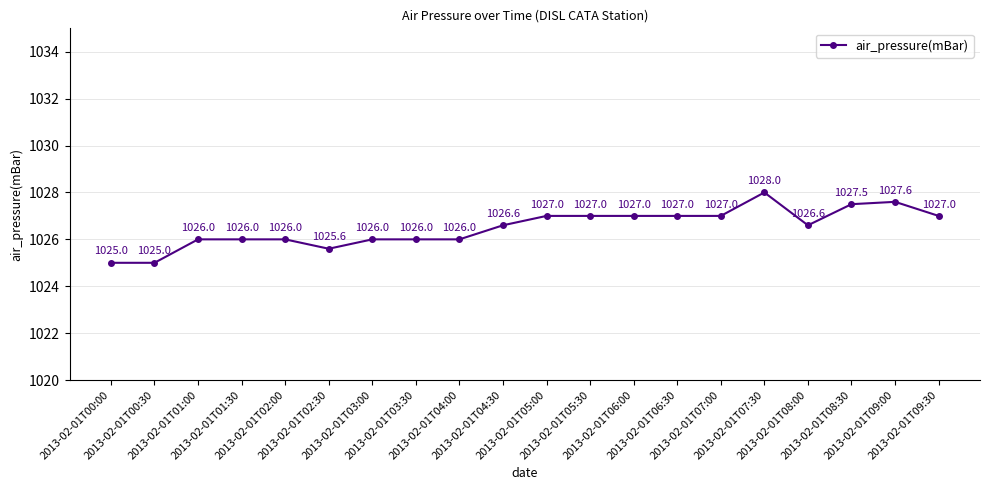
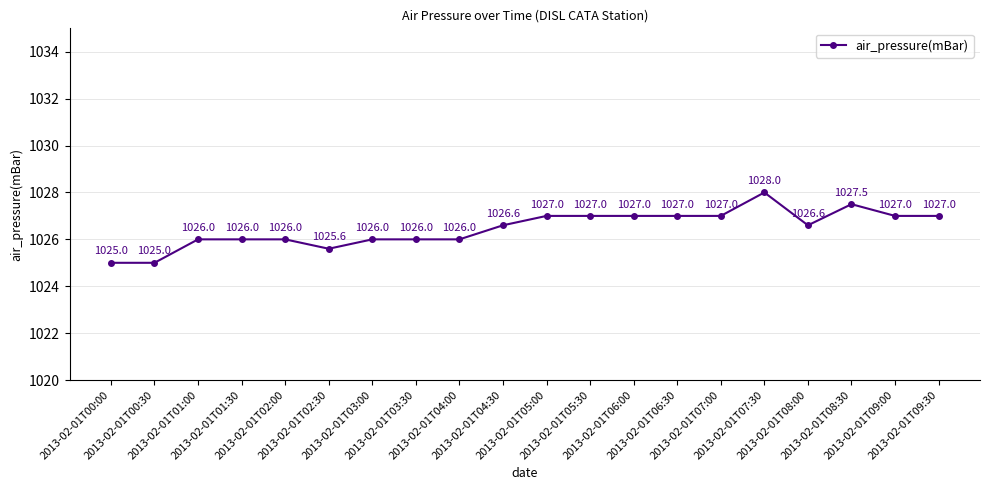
2013-02-01T09:00: 1027.6 -> 1027.0
